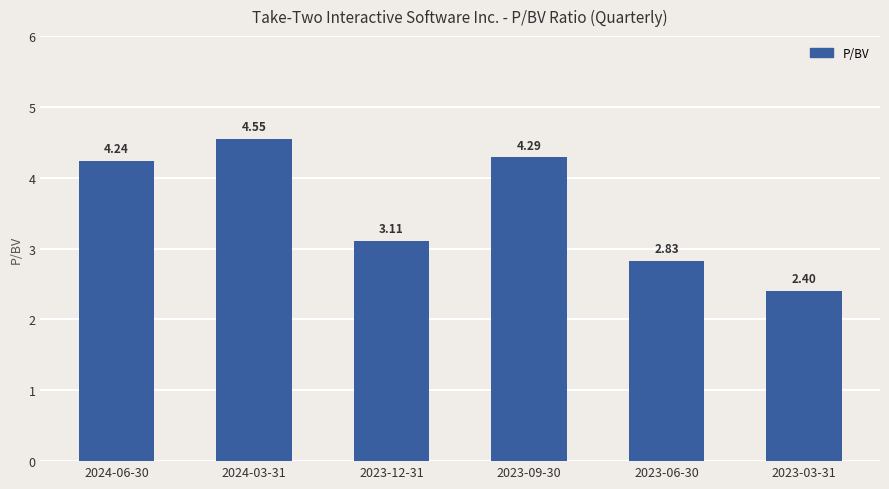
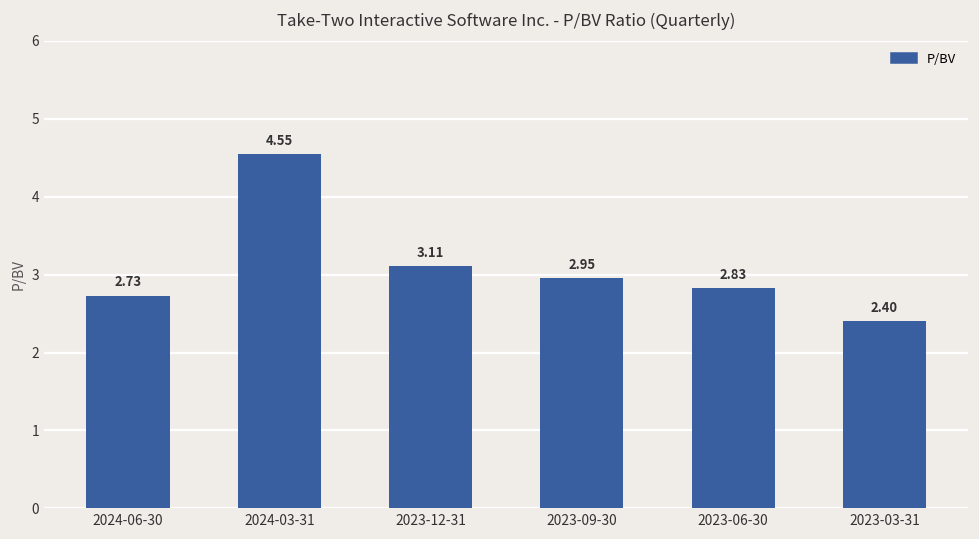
2024-06-30: 4.24 -> 2.73
2023-09-30: 4.29 -> 2.95
